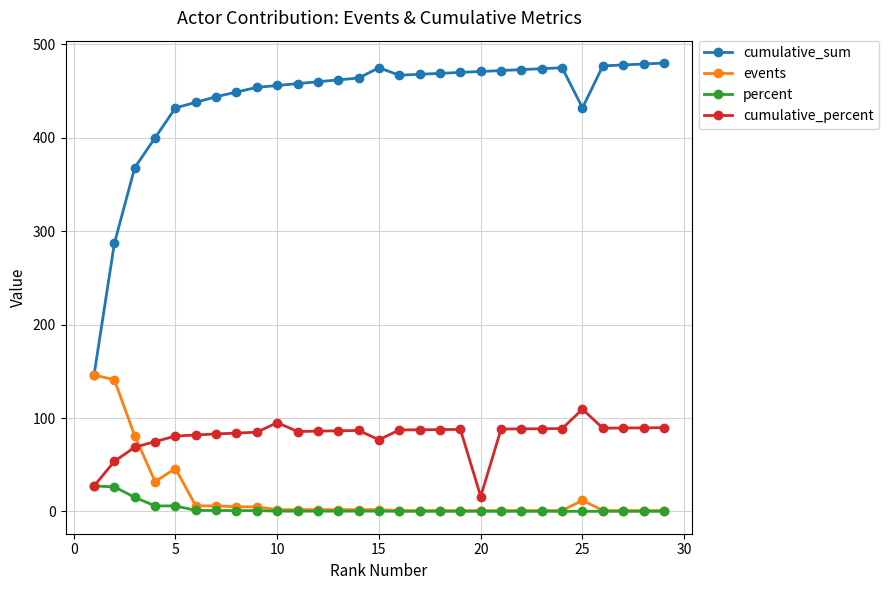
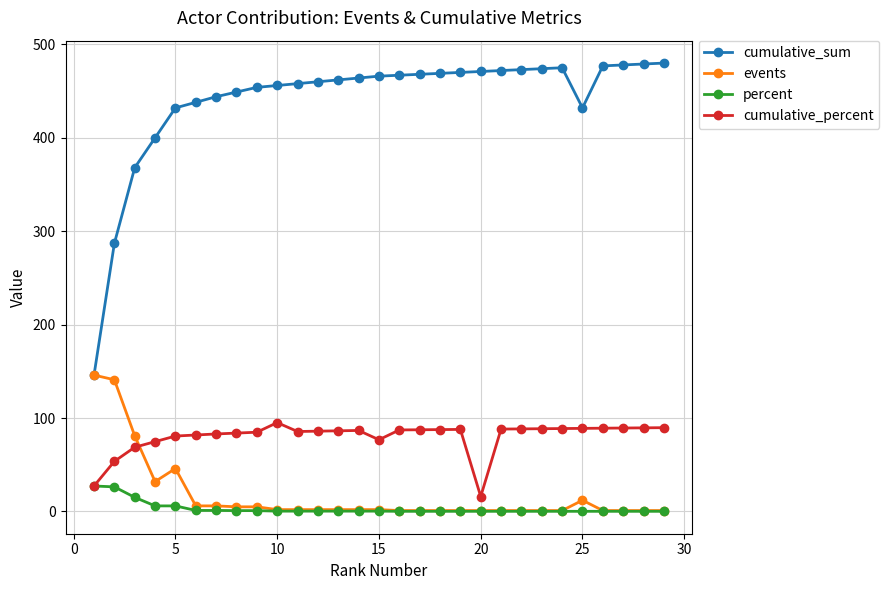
cumulative_sum, 15: 480 -> 470
cumulative_percent, 25: 110 -> 90
